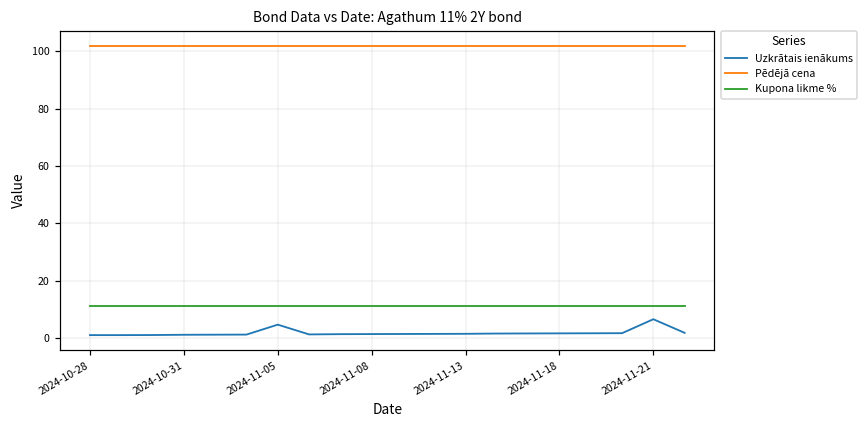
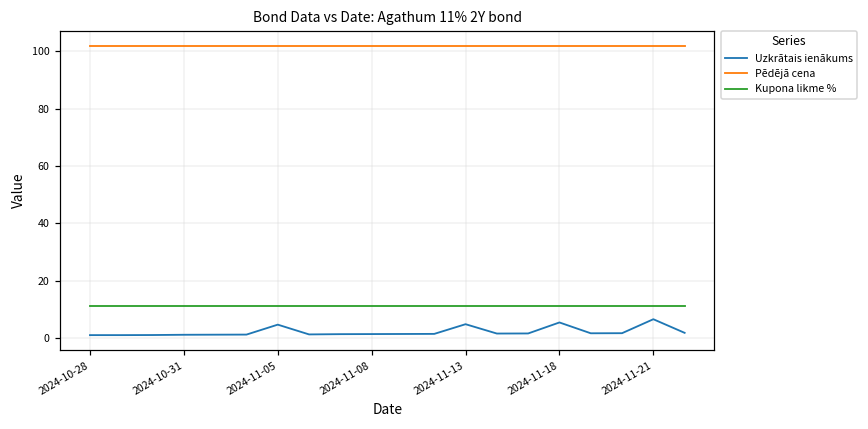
Uzkrātais ienākums, 2024-11-13: 1 -> 5
Uzkrātais ienākums, 2024-11-18: 2 -> 5
